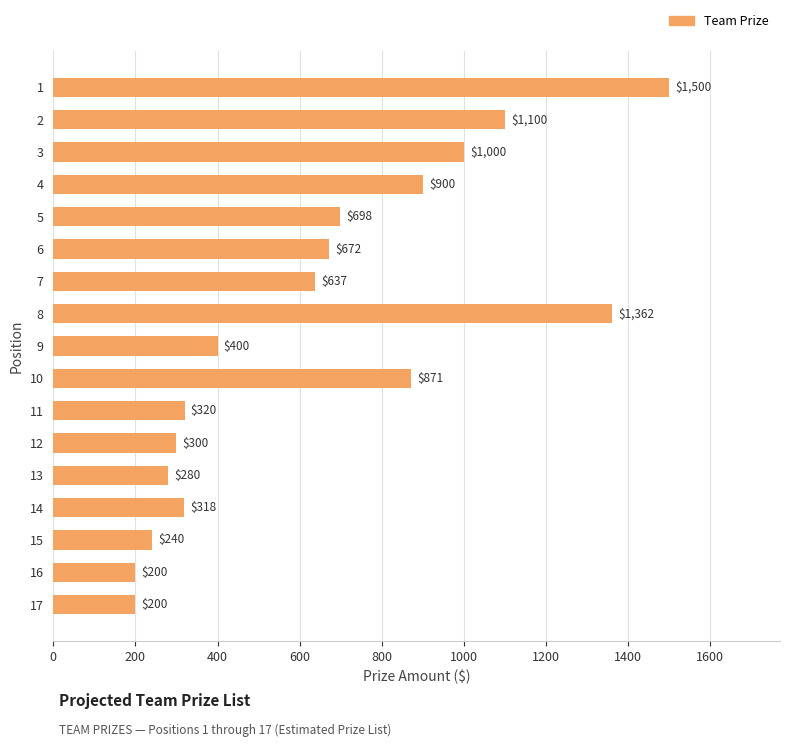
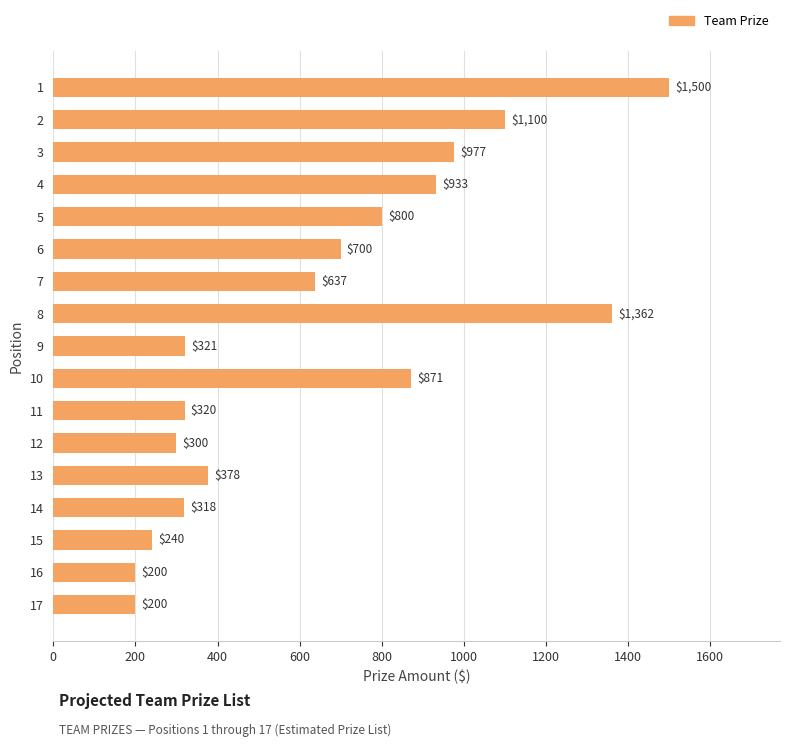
3: $1,000 -> $977
4: $900 -> $933
5: $698 -> $800
6: $672 -> $700
9: $400 -> $321
13: $280 -> $378
